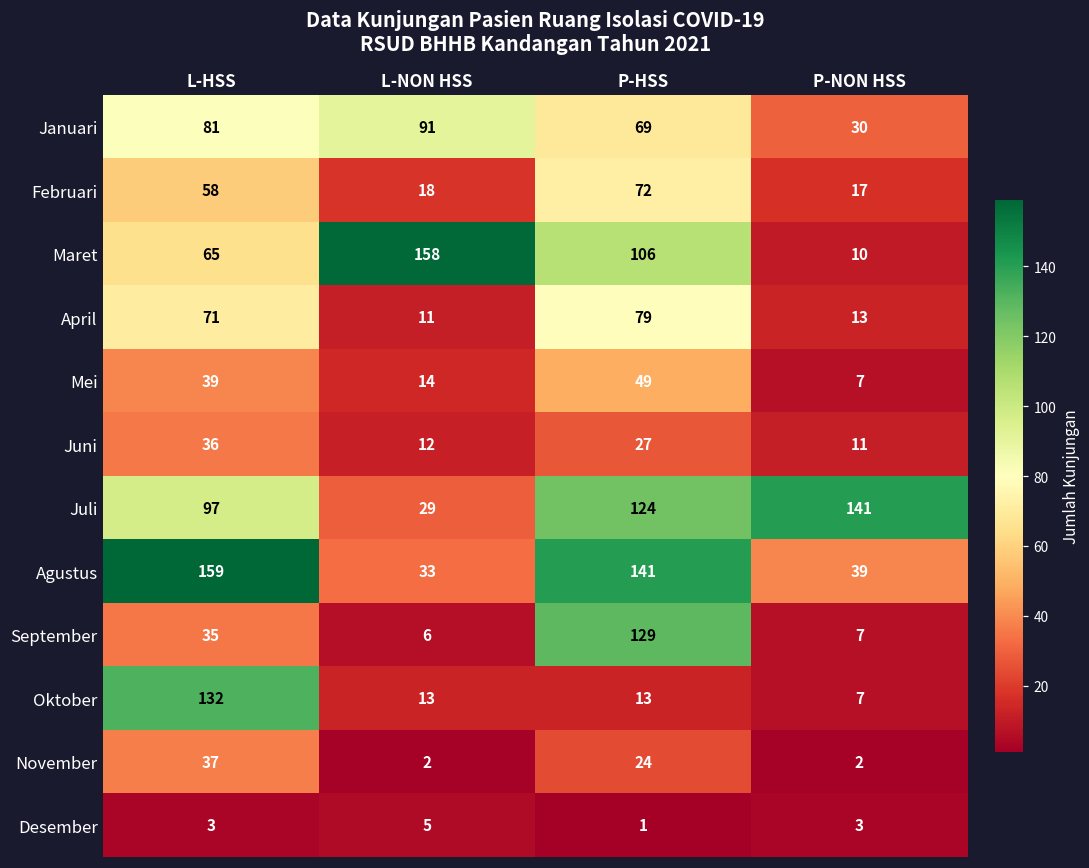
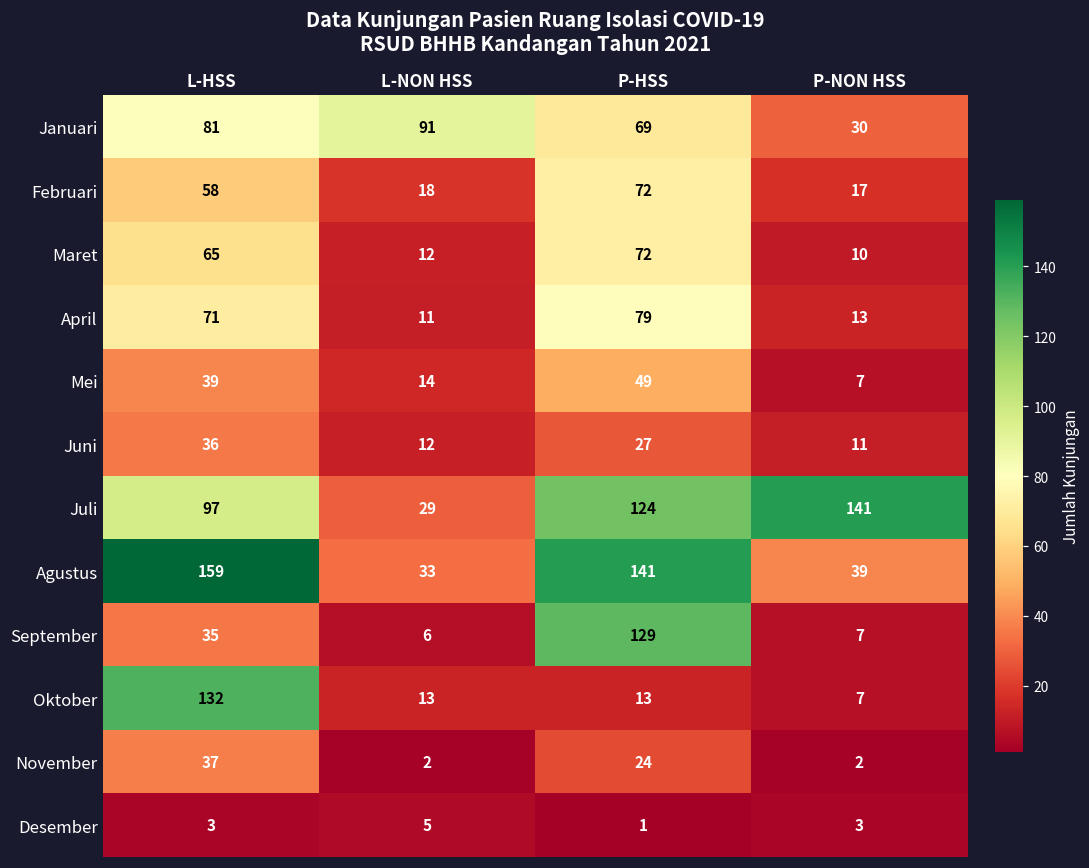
Maret, L-NON HSS: 158 -> 12
Maret, P-HSS: 106 -> 72
